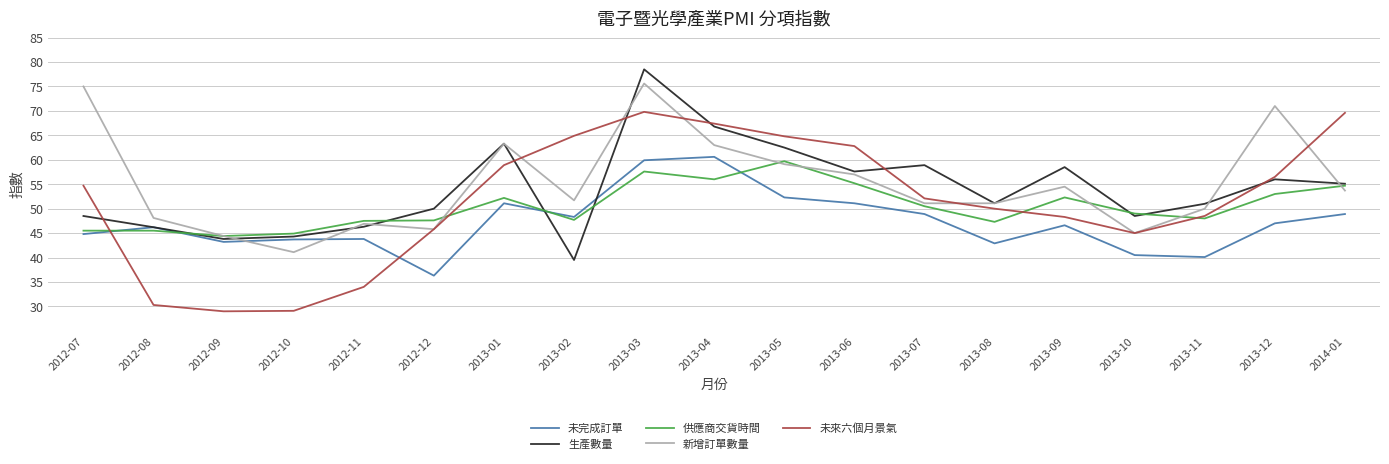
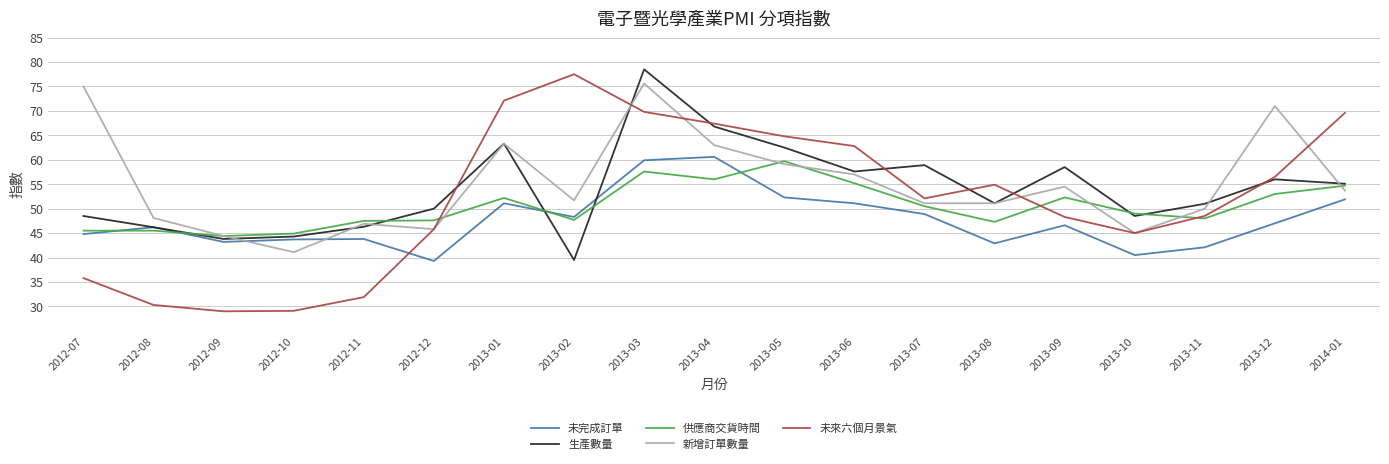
未來六個月景氣, 2012-07: 55 -> 36
未來六個月景氣, 2012-11: 34 -> 32
未完成訂單, 2012-12: 36 -> 39
未來六個月景氣, 2013-01: 59 -> 72
未來六個月景氣, 2013-02: 65 -> 78
未來六個月景氣, 2013-08: 50 -> 55
未完成訂單, 2013-11: 40 -> 42
未完成訂單, 2014-01: 49 -> 52
